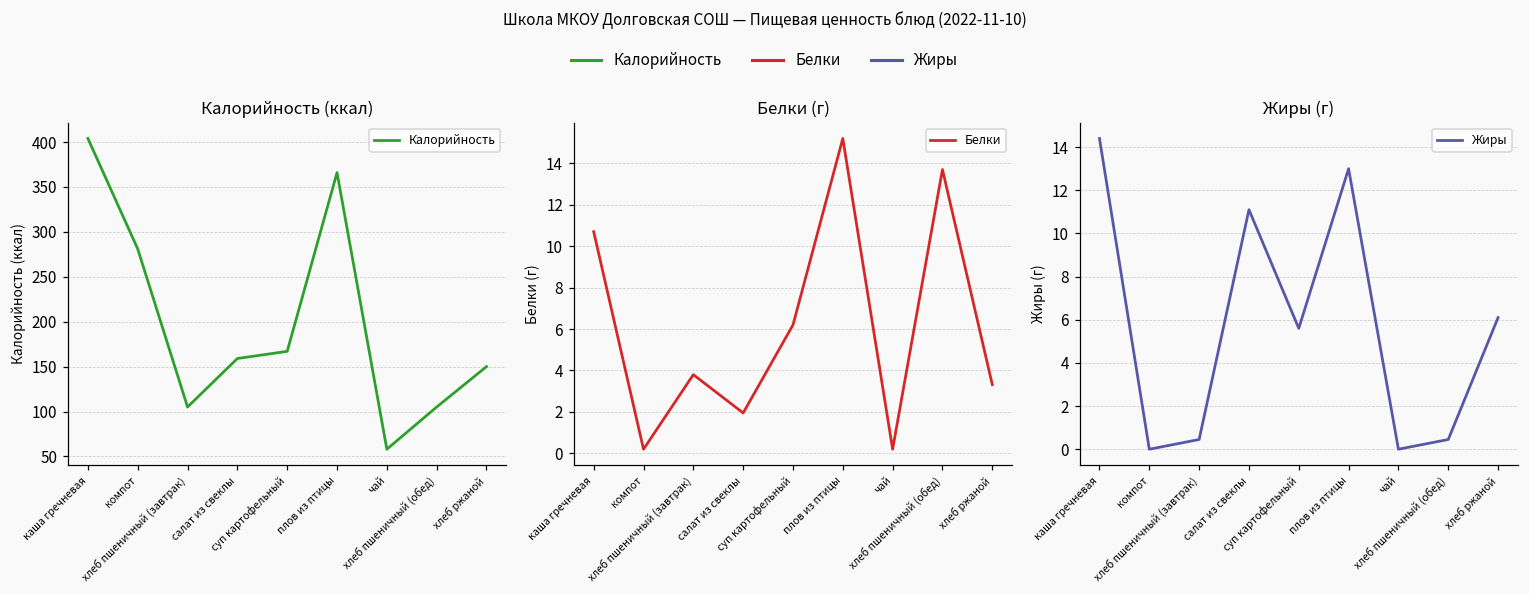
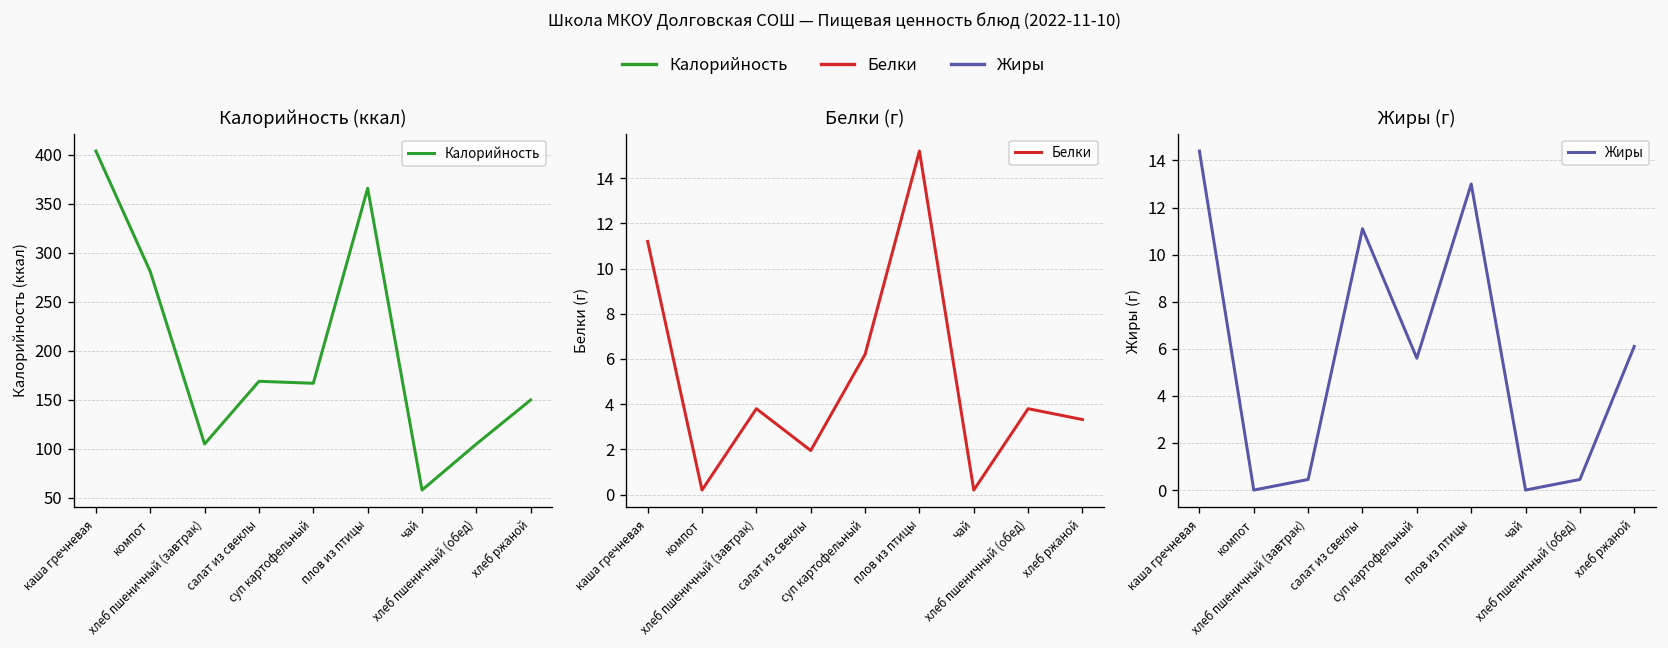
Калорийность (ккал), салат из свеклы: 160 -> 170
Белки (г), каша гречневая: 10.7 -> 11.2
Белки (г), хлеб пшеничный (обед): 13.7 -> 3.8
